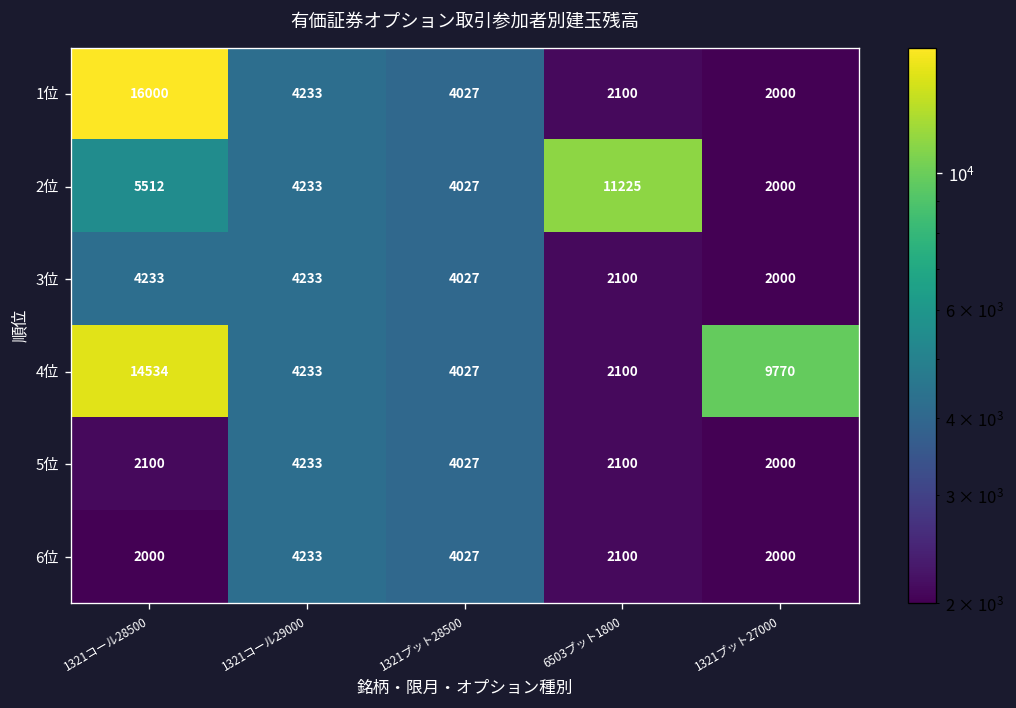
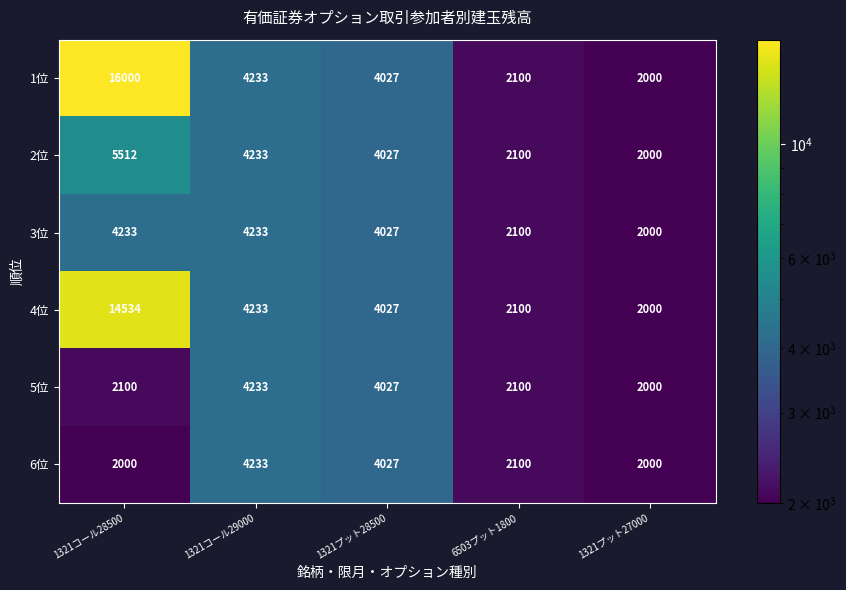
2位, 6503プット1800: 11225 -> 2100
4位, 1321プット27000: 9770 -> 2000
